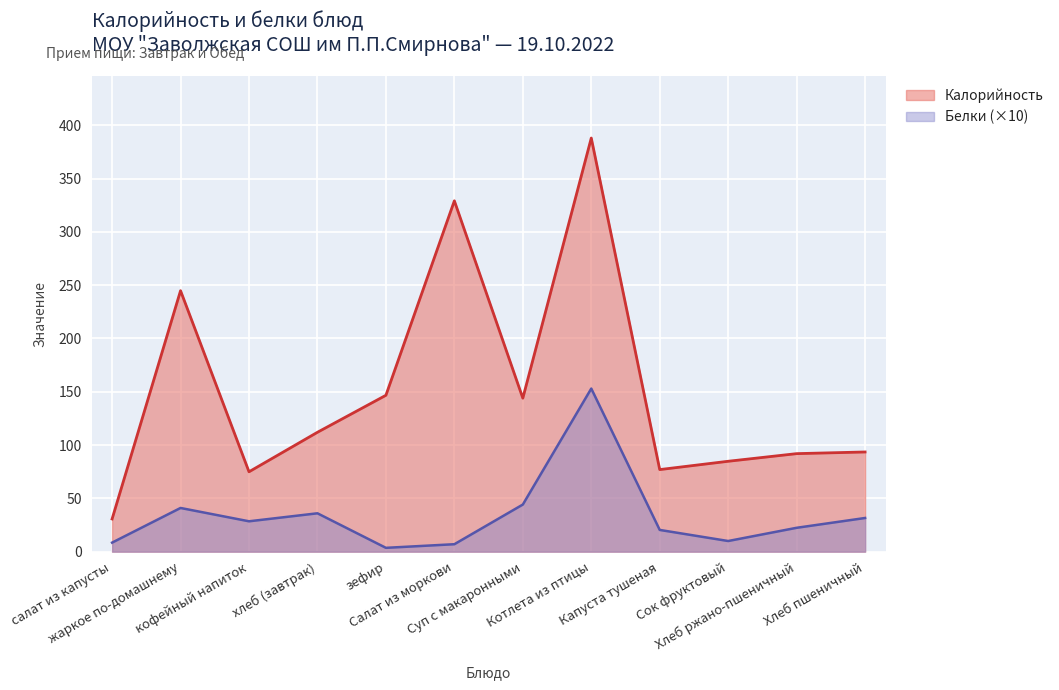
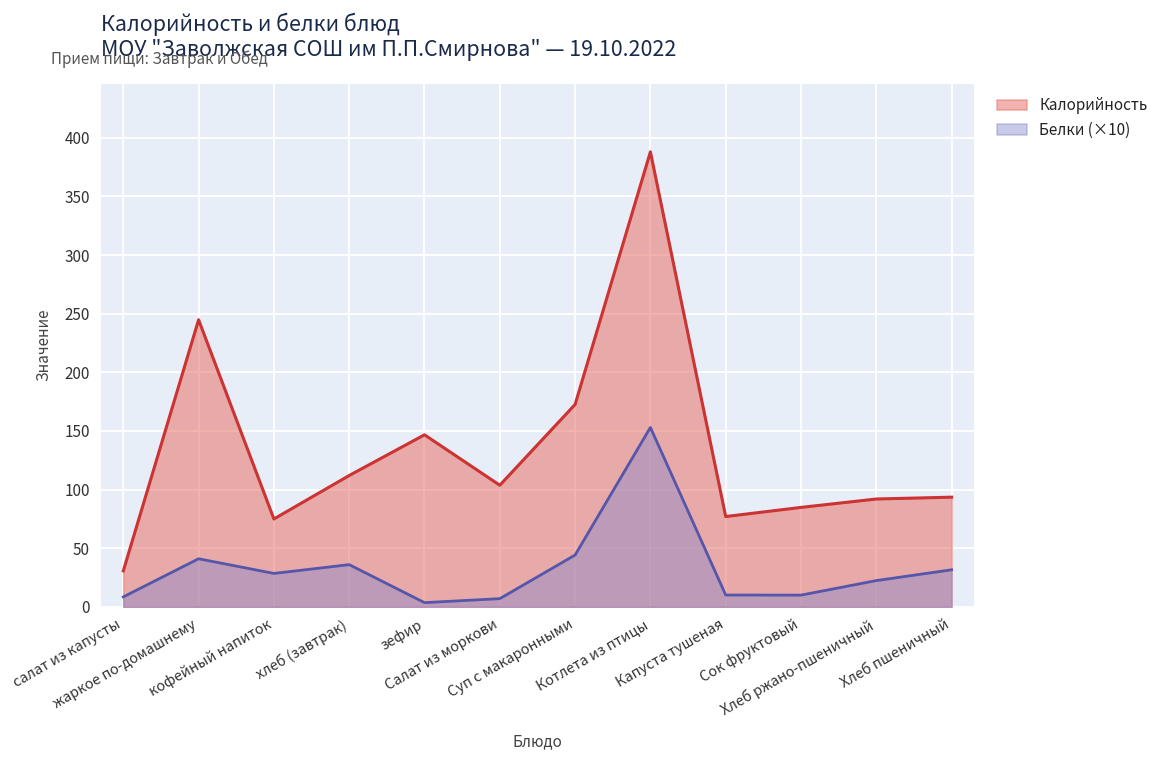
Калорийность, Салат из моркови: 329 -> 104
Калорийность, Суп с макаронными: 144 -> 173
Белки (×10), Капуста тушеная: 20 -> 10
